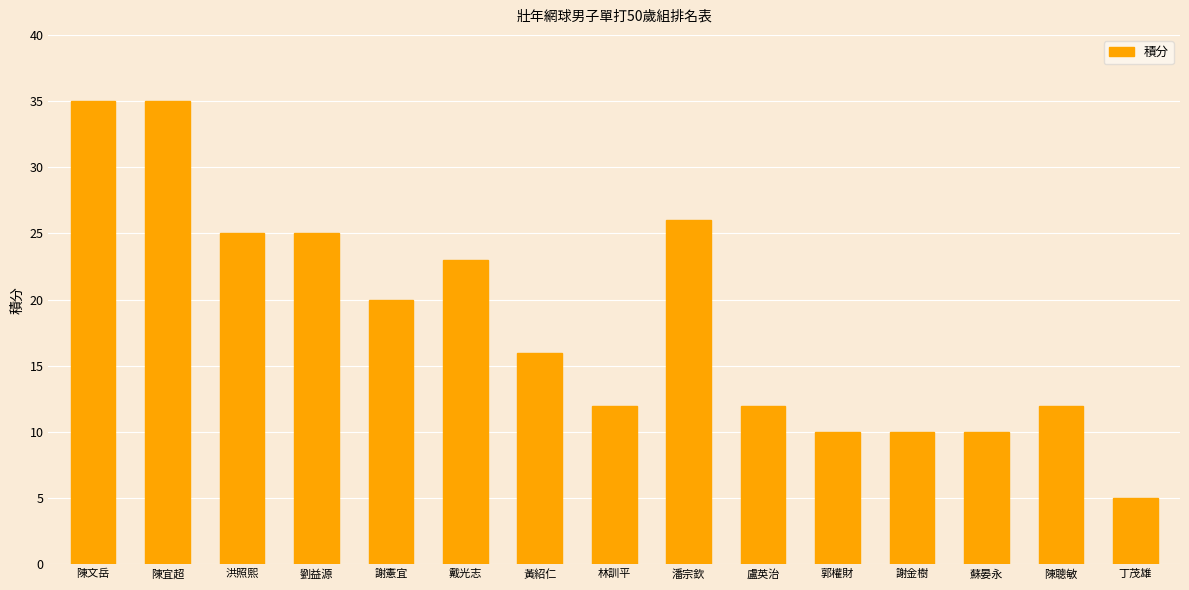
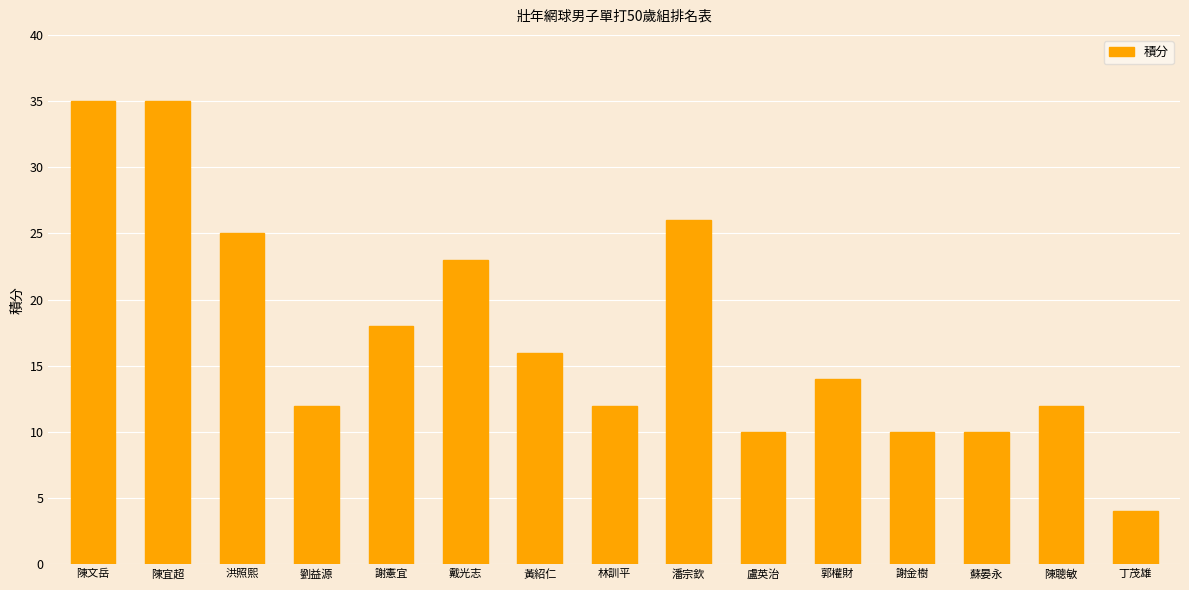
劉益源: 25 -> 12
謝憲宜: 20 -> 18
盧英治: 12 -> 10
郭權財: 10 -> 14
丁茂雄: 5 -> 4
